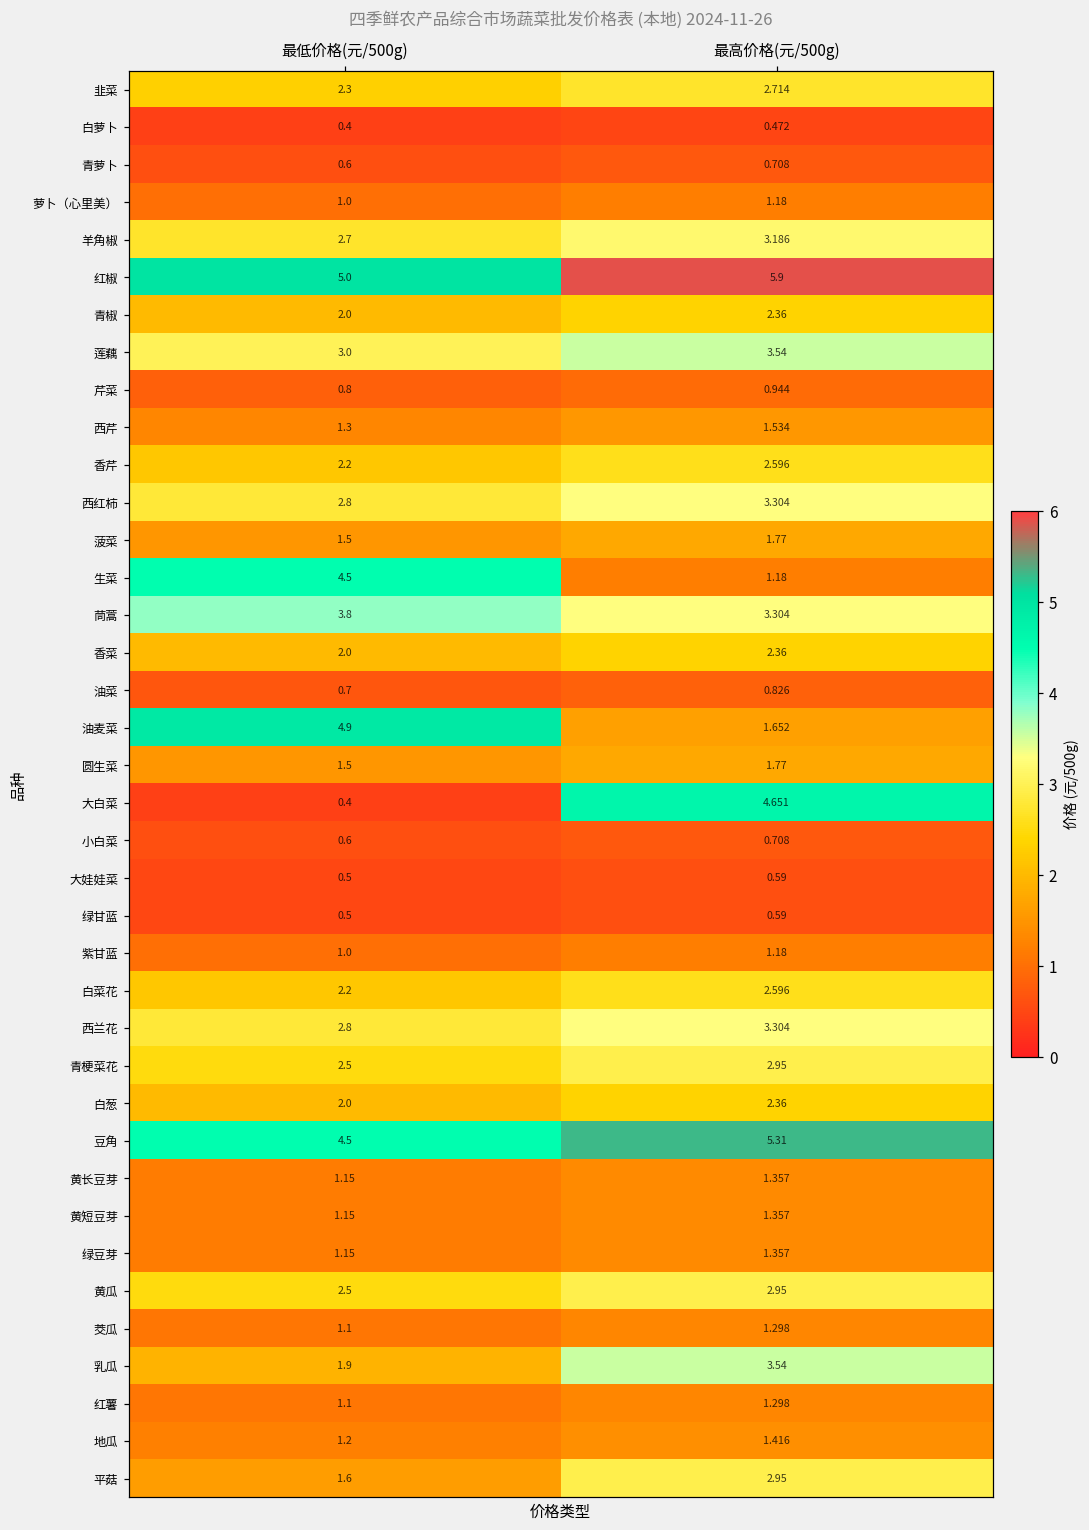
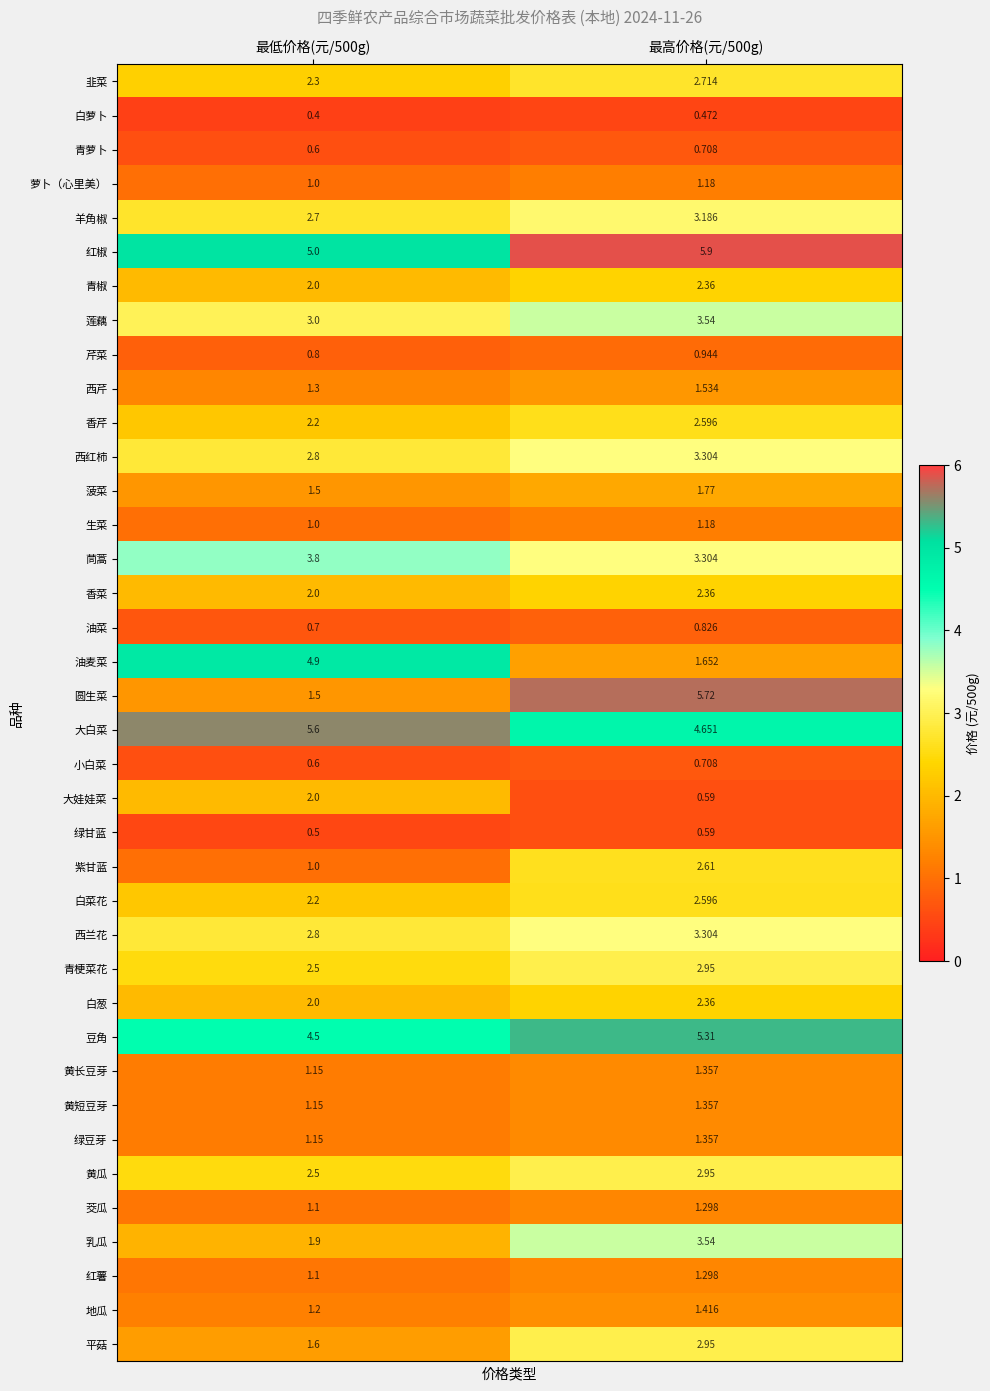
生菜, 最低价格(元/500g): 4.5 -> 1.0
圆生菜, 最高价格(元/500g): 1.77 -> 5.72
大白菜, 最低价格(元/500g): 0.4 -> 5.6
大娃娃菜, 最低价格(元/500g): 0.5 -> 2.0
紫甘蓝, 最高价格(元/500g): 1.18 -> 2.61
